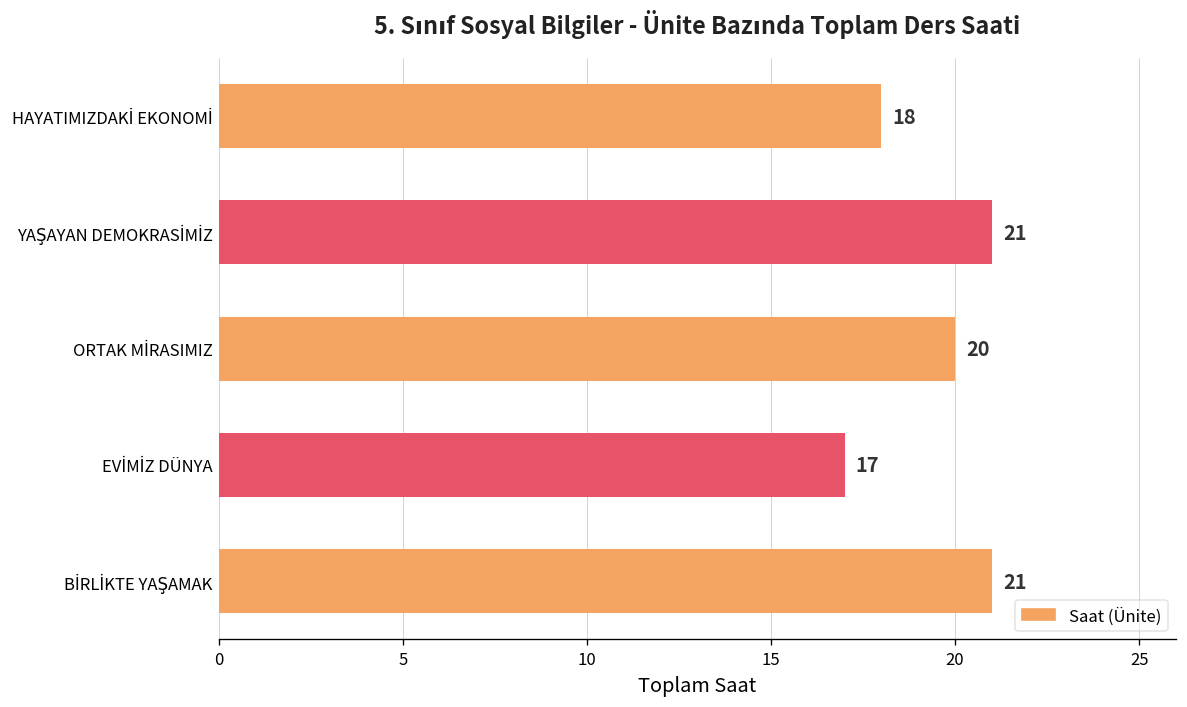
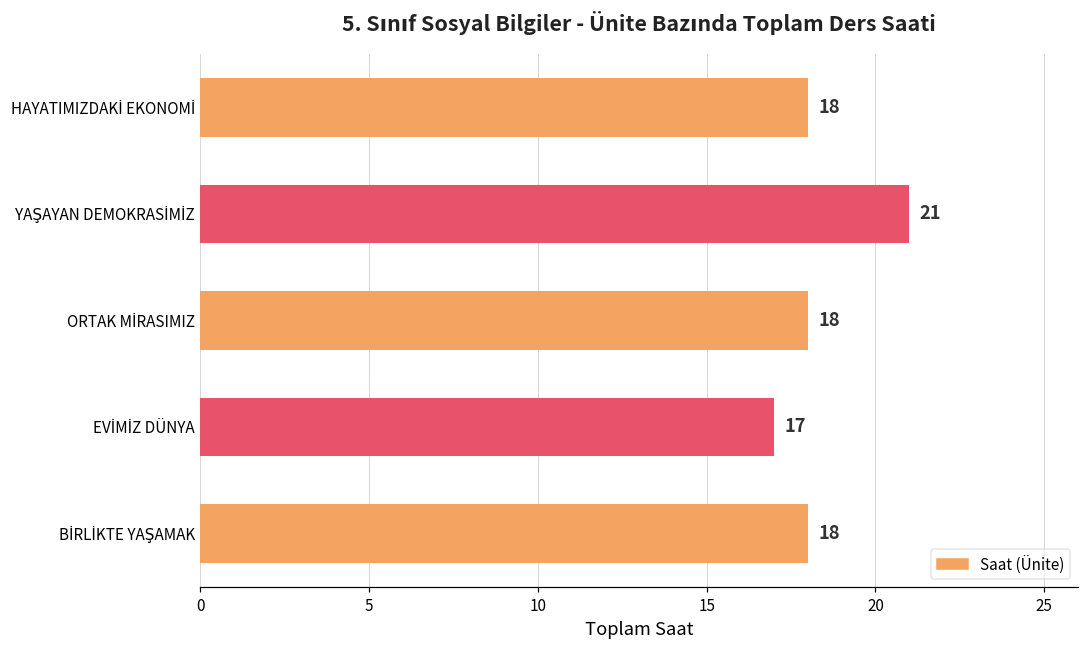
ORTAK MİRASIMIZ: 20 -> 18
BİRLİKTE YAŞAMAK: 21 -> 18
